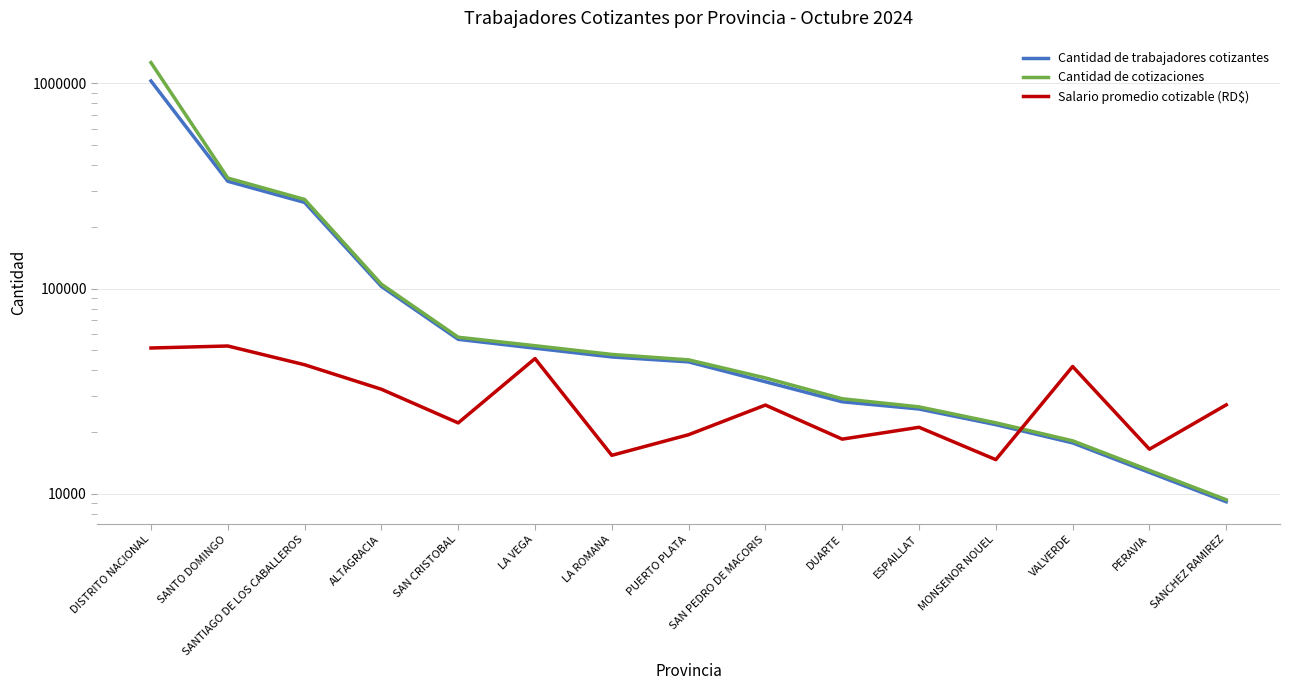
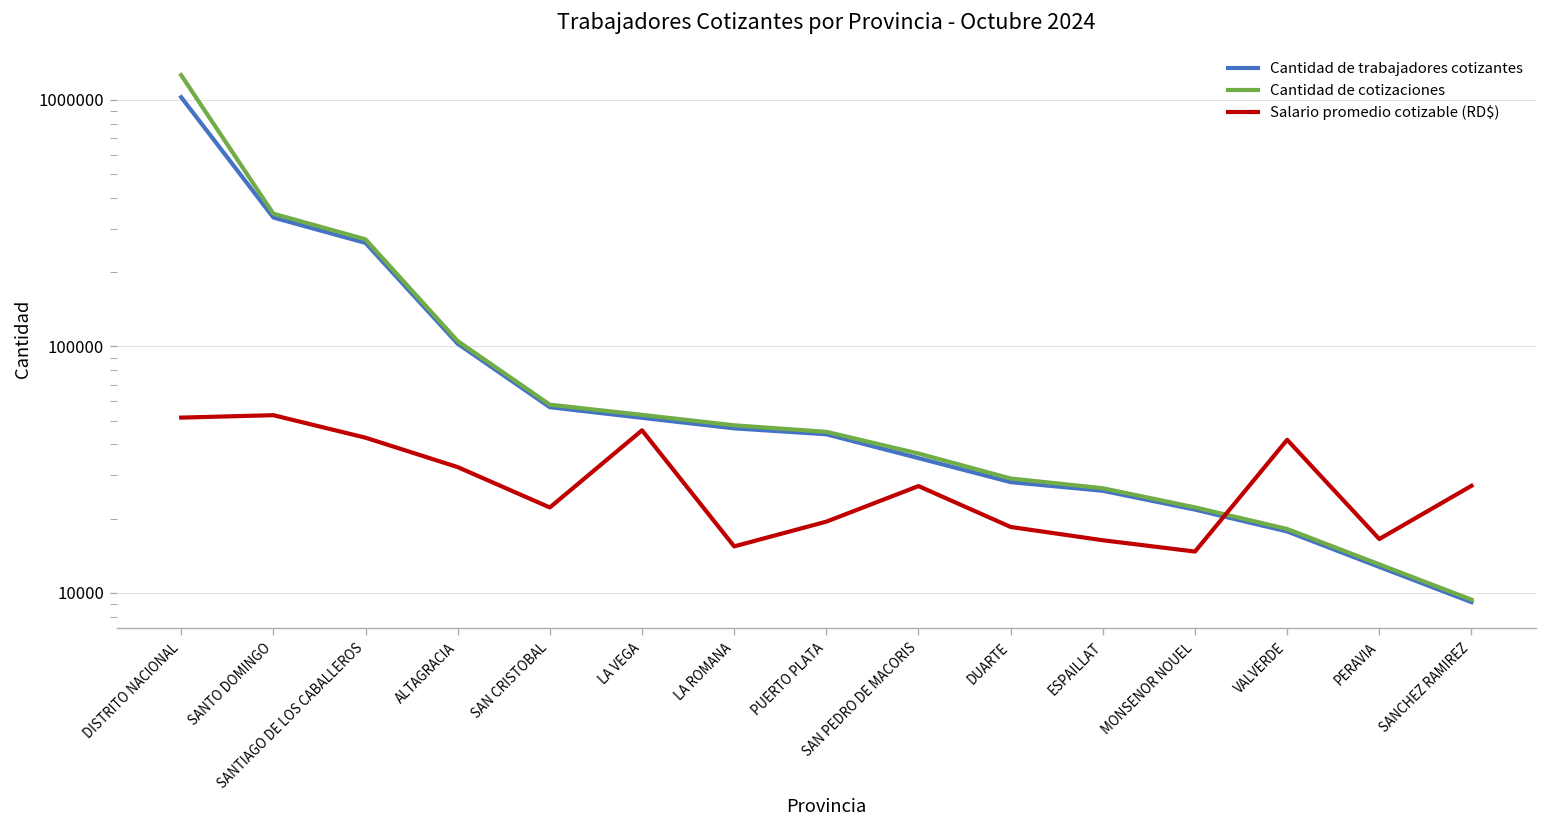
Salario promedio cotizable (RD$), ESPAILLAT: 21000 -> 16000
